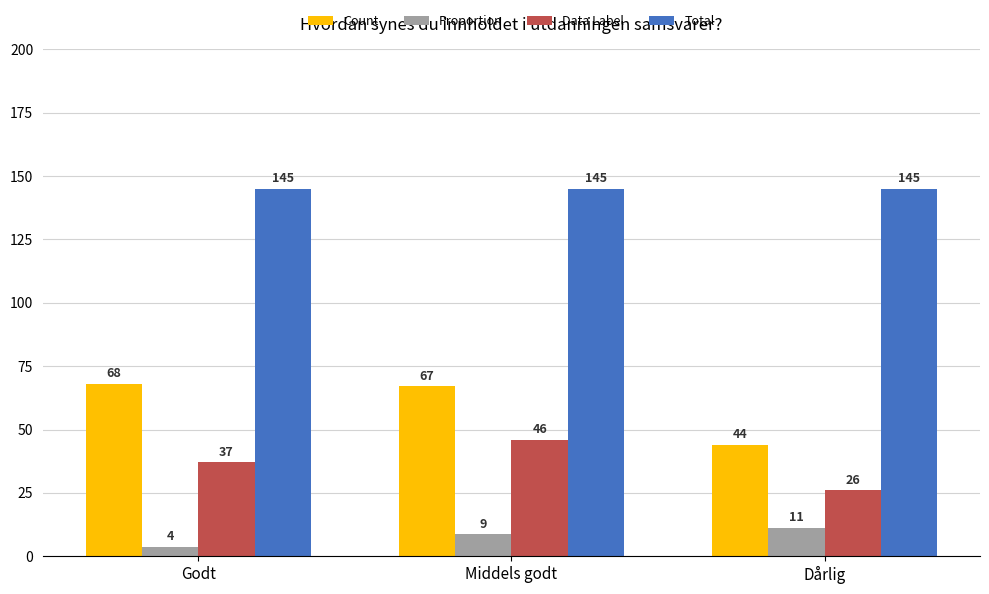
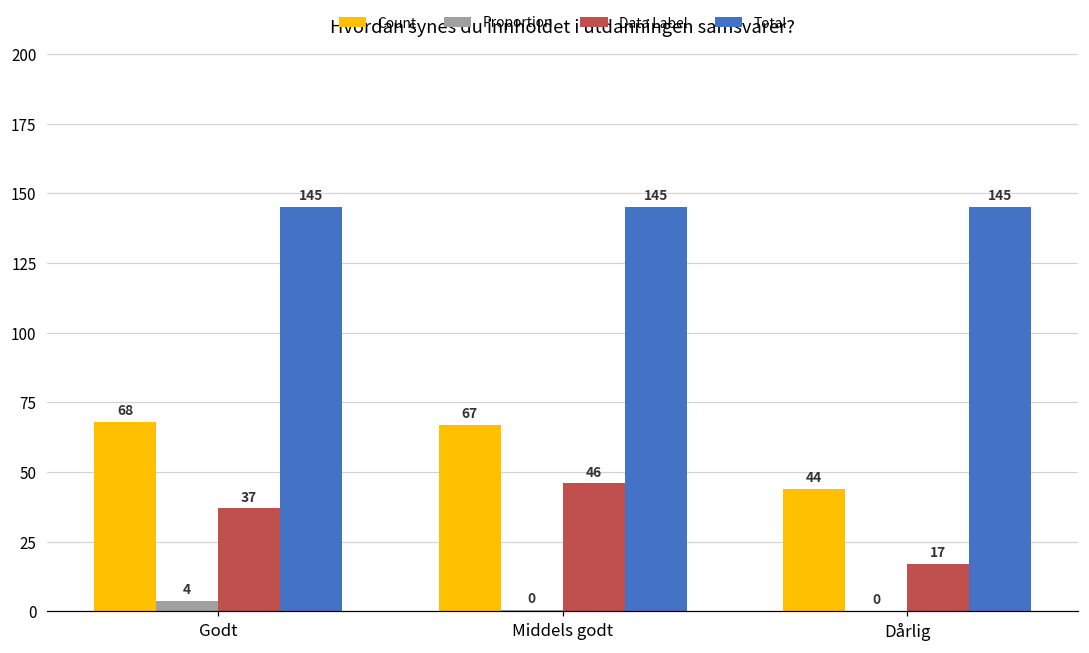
Proportion, Middels godt: 9 -> 0
Proportion, Dårlig: 11 -> 0
Data Label, Dårlig: 26 -> 17
